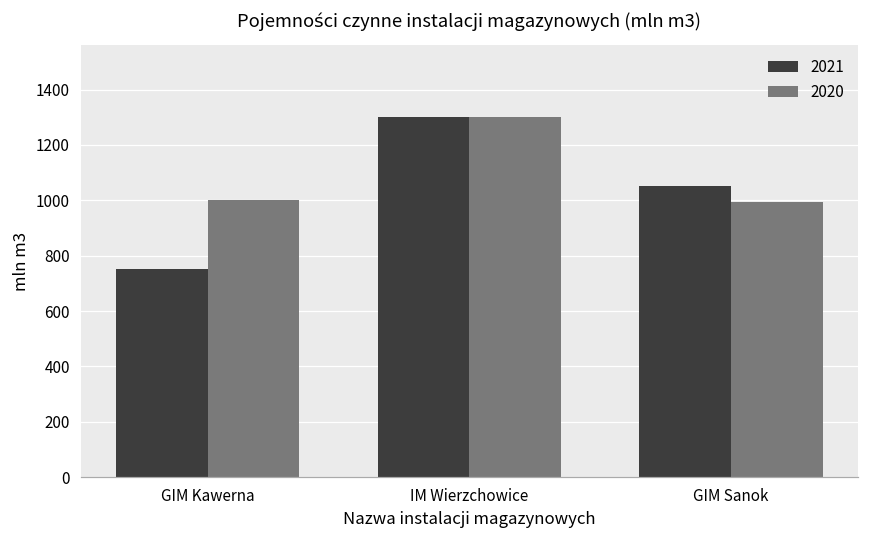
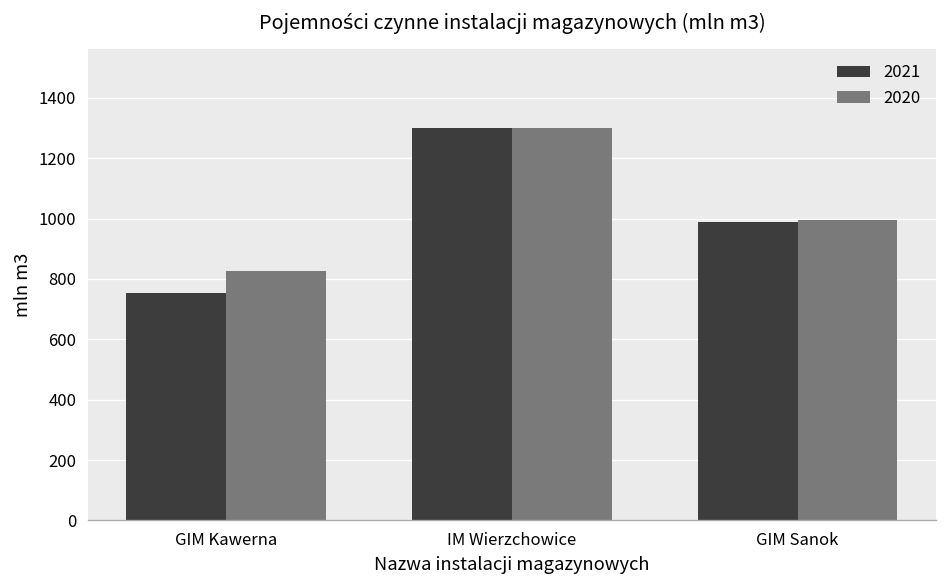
2020, GIM Kawerna: 1000 -> 820
2021, GIM Sanok: 1050 -> 990
